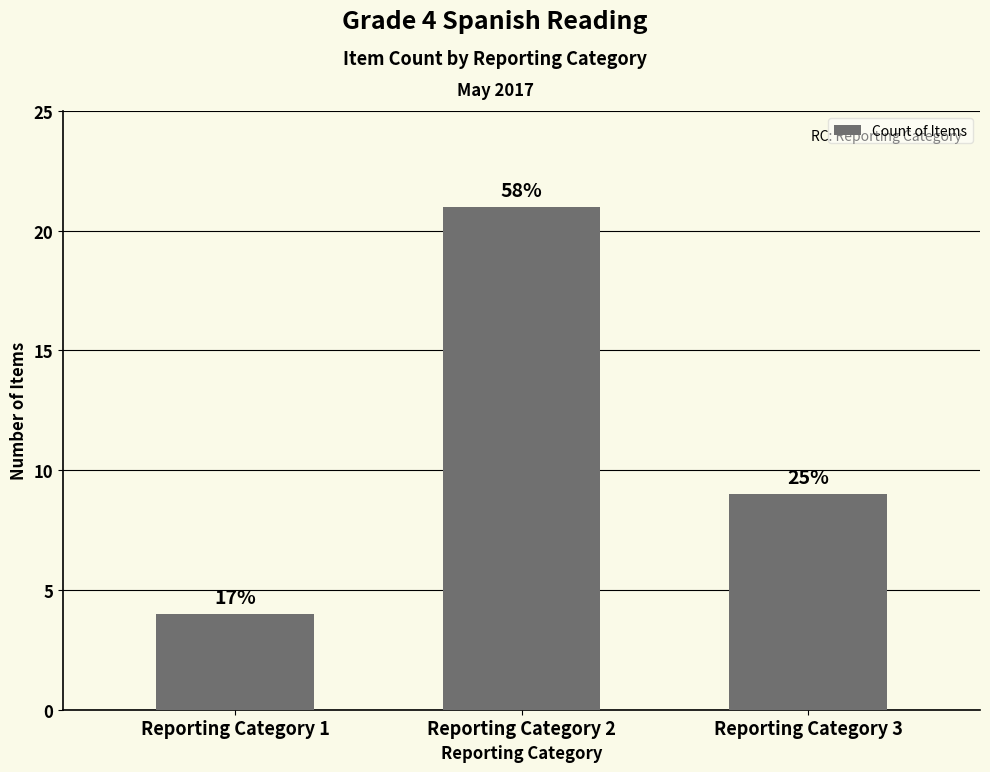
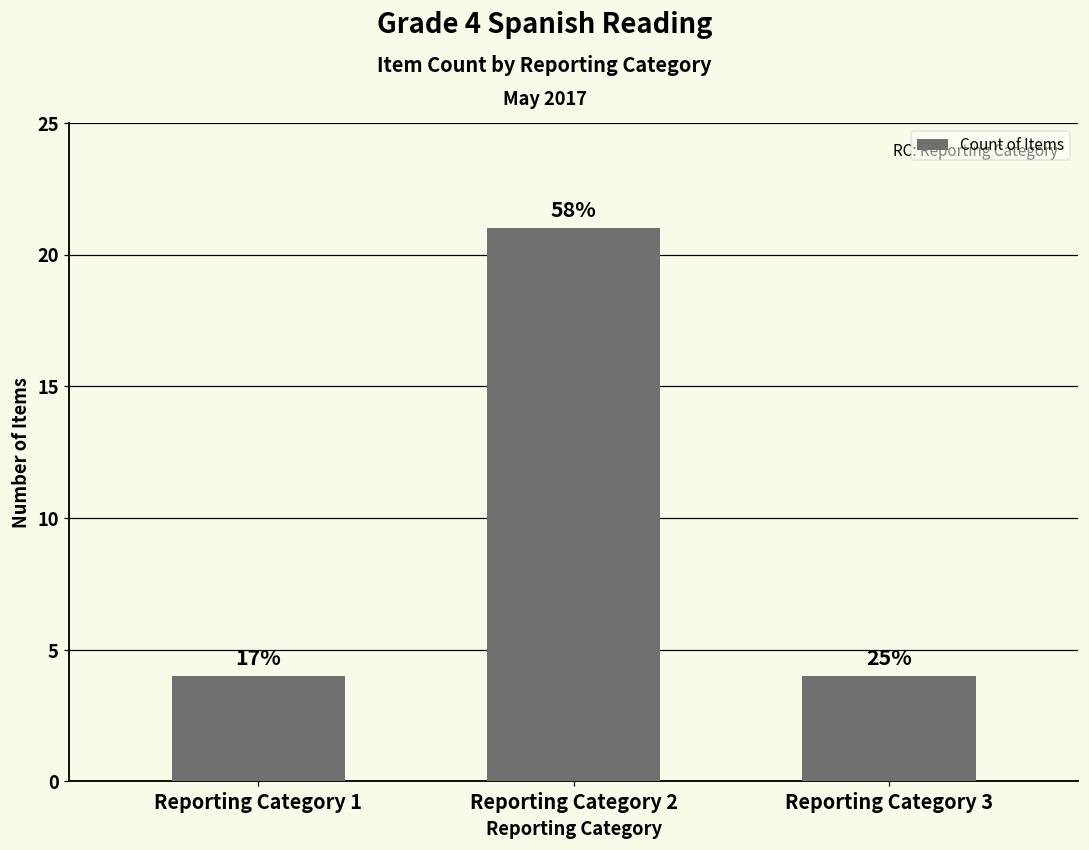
Reporting Category 3: 9 -> 4
